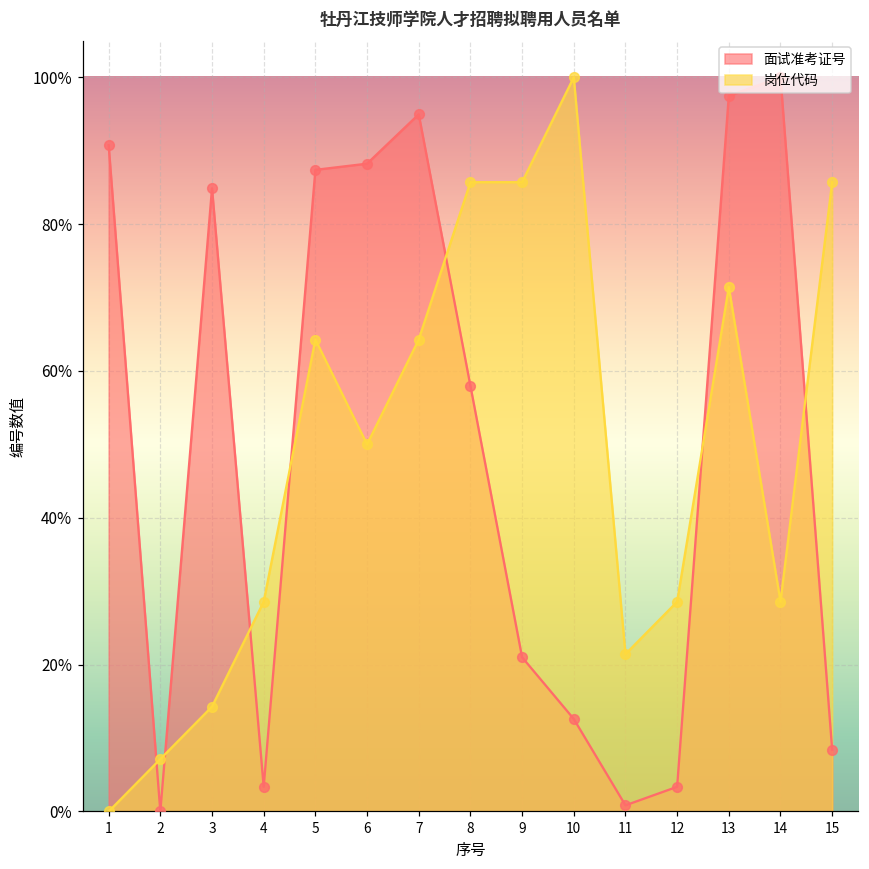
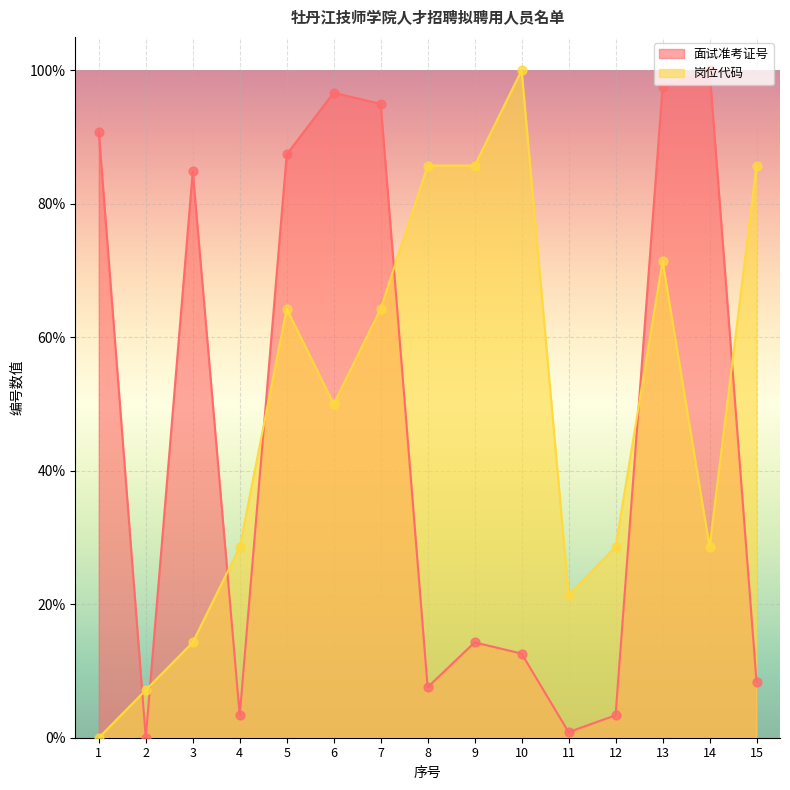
面试准考证号, 6: 88% -> 97%
面试准考证号, 8: 58% -> 8%
面试准考证号, 9: 21% -> 14%
